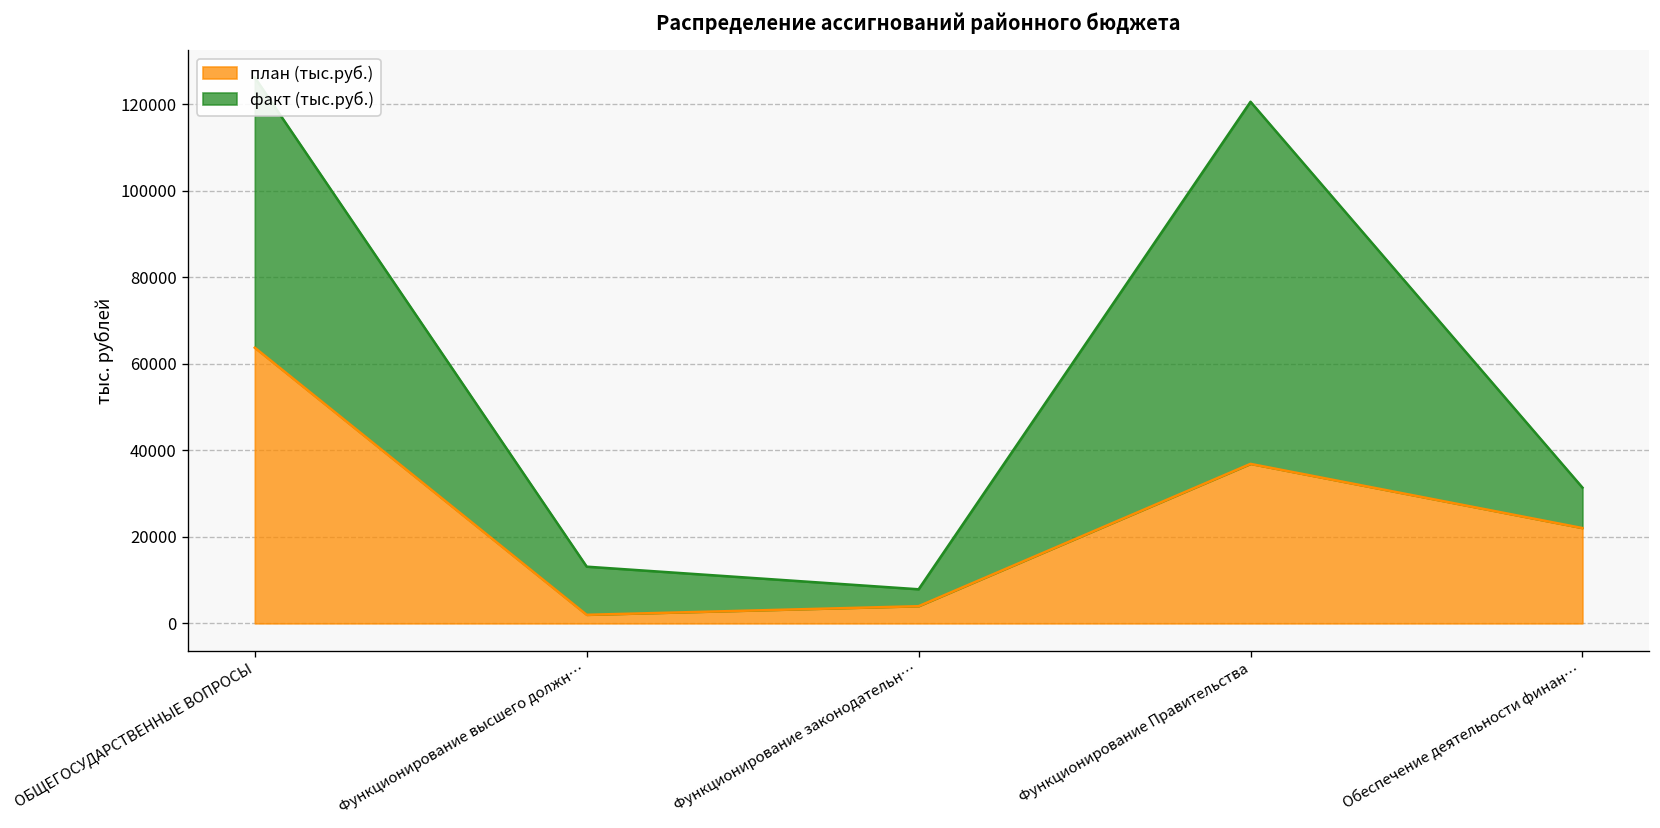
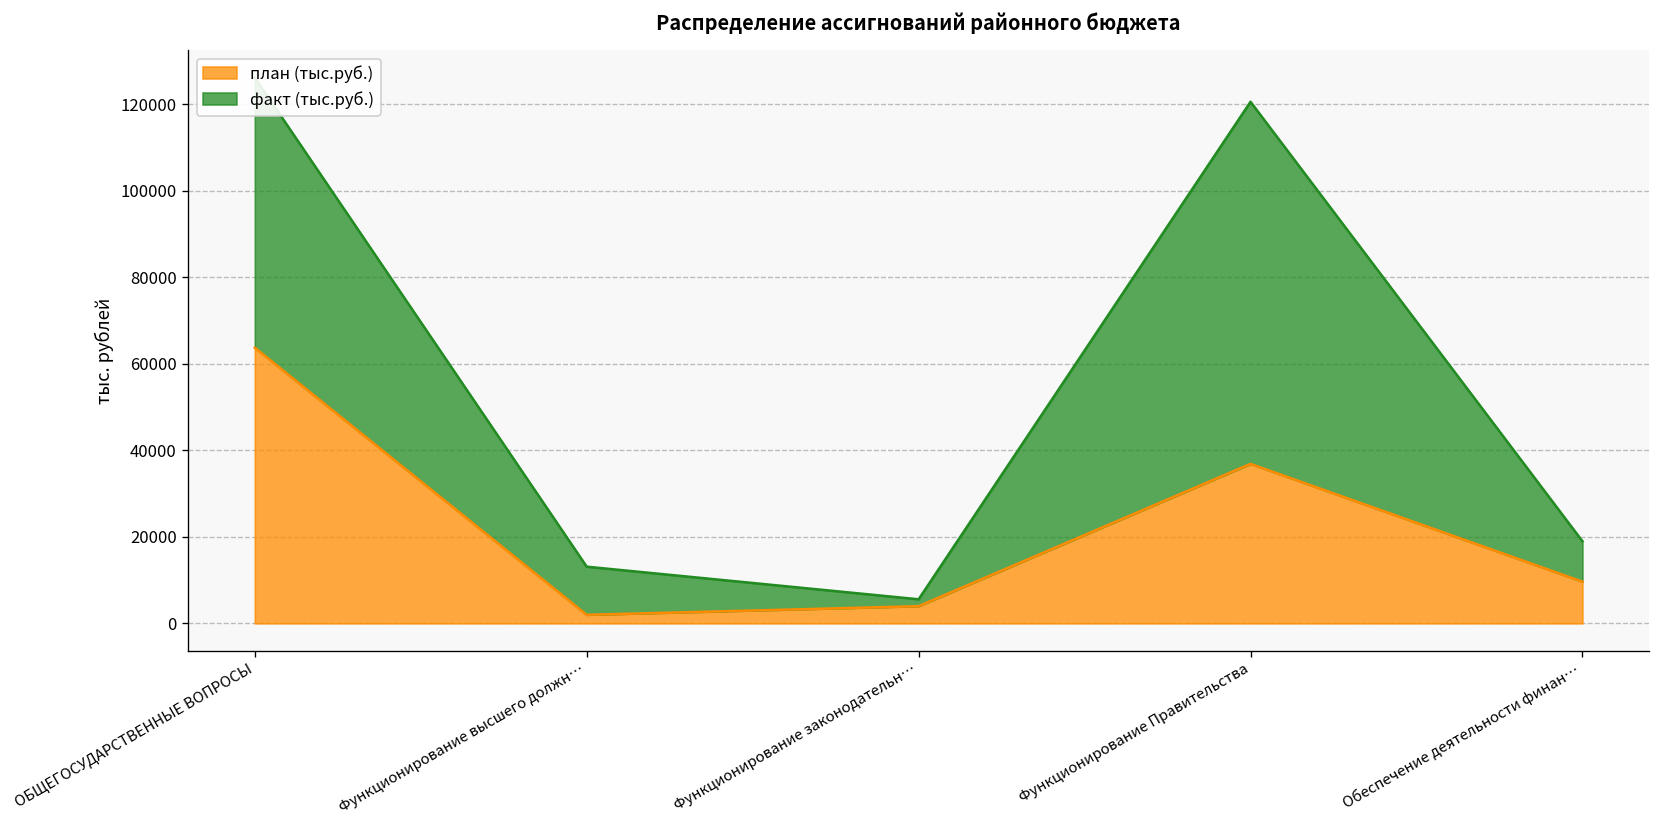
факт (тыс.руб.), Функционирование законодательн…: 4000 -> 2000
план (тыс.руб.), Обеспечение деятельности финан…: 22000 -> 10000
